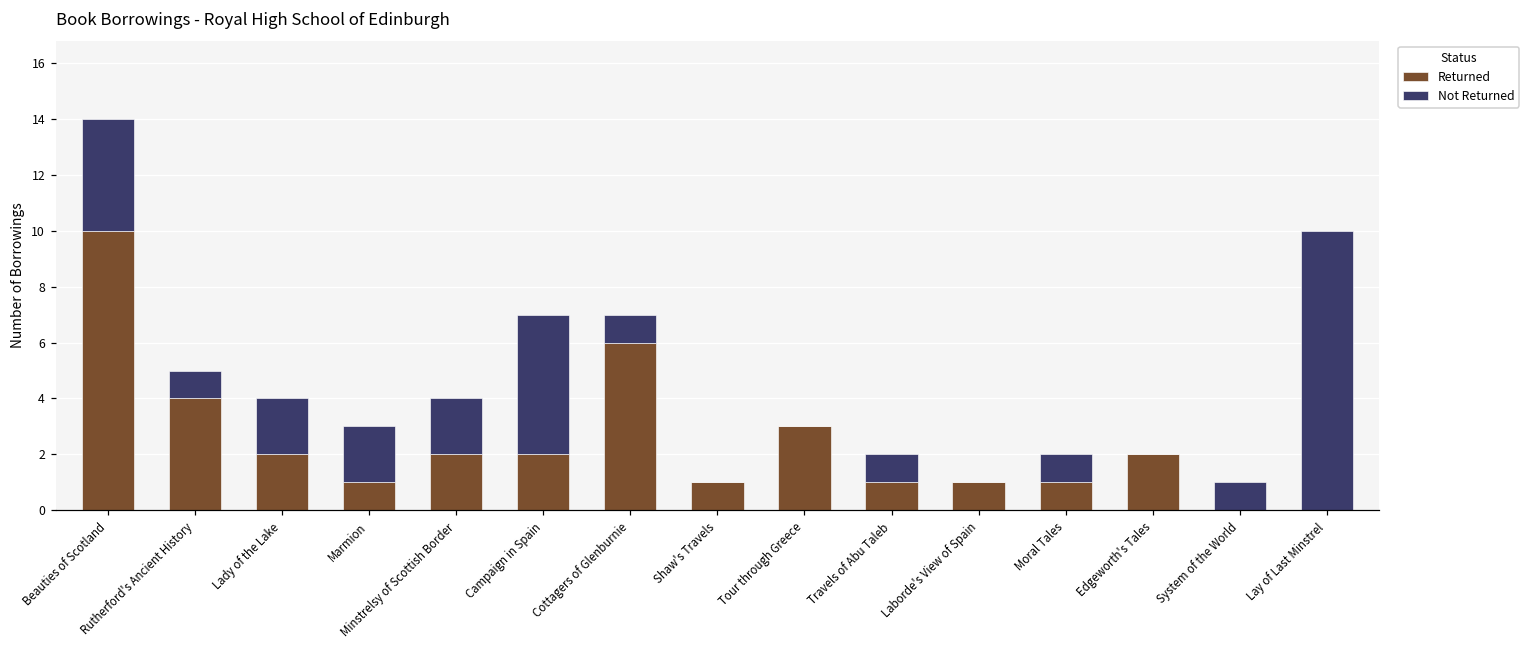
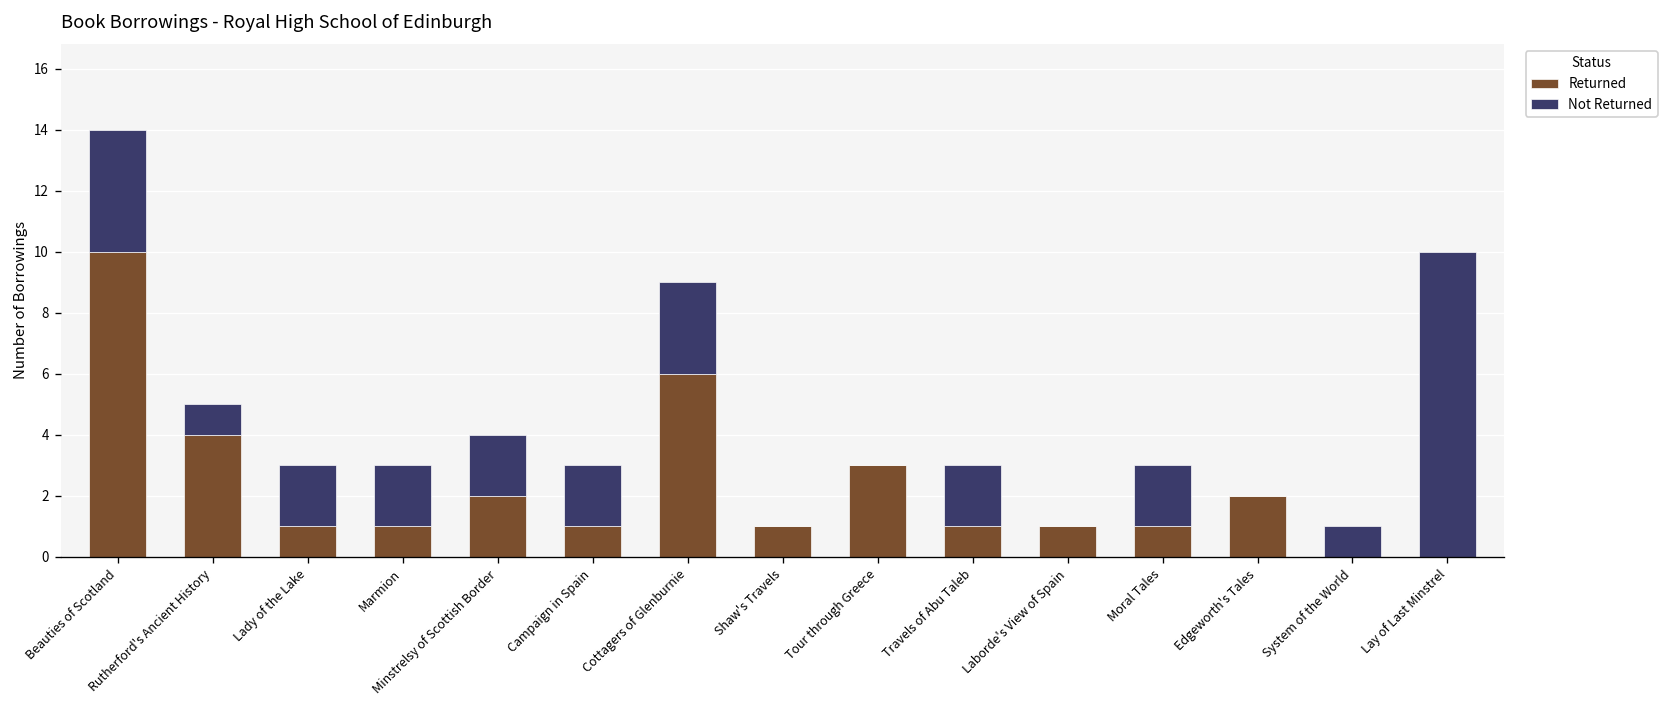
Returned, Lady of the Lake: 2 -> 1
Returned, Campaign in Spain: 2 -> 1
Not Returned, Campaign in Spain: 5 -> 2
Not Returned, Cottagers of Glenburnie: 1 -> 3
Not Returned, Travels of Abu Taleb: 1 -> 2
Not Returned, Moral Tales: 1 -> 2
